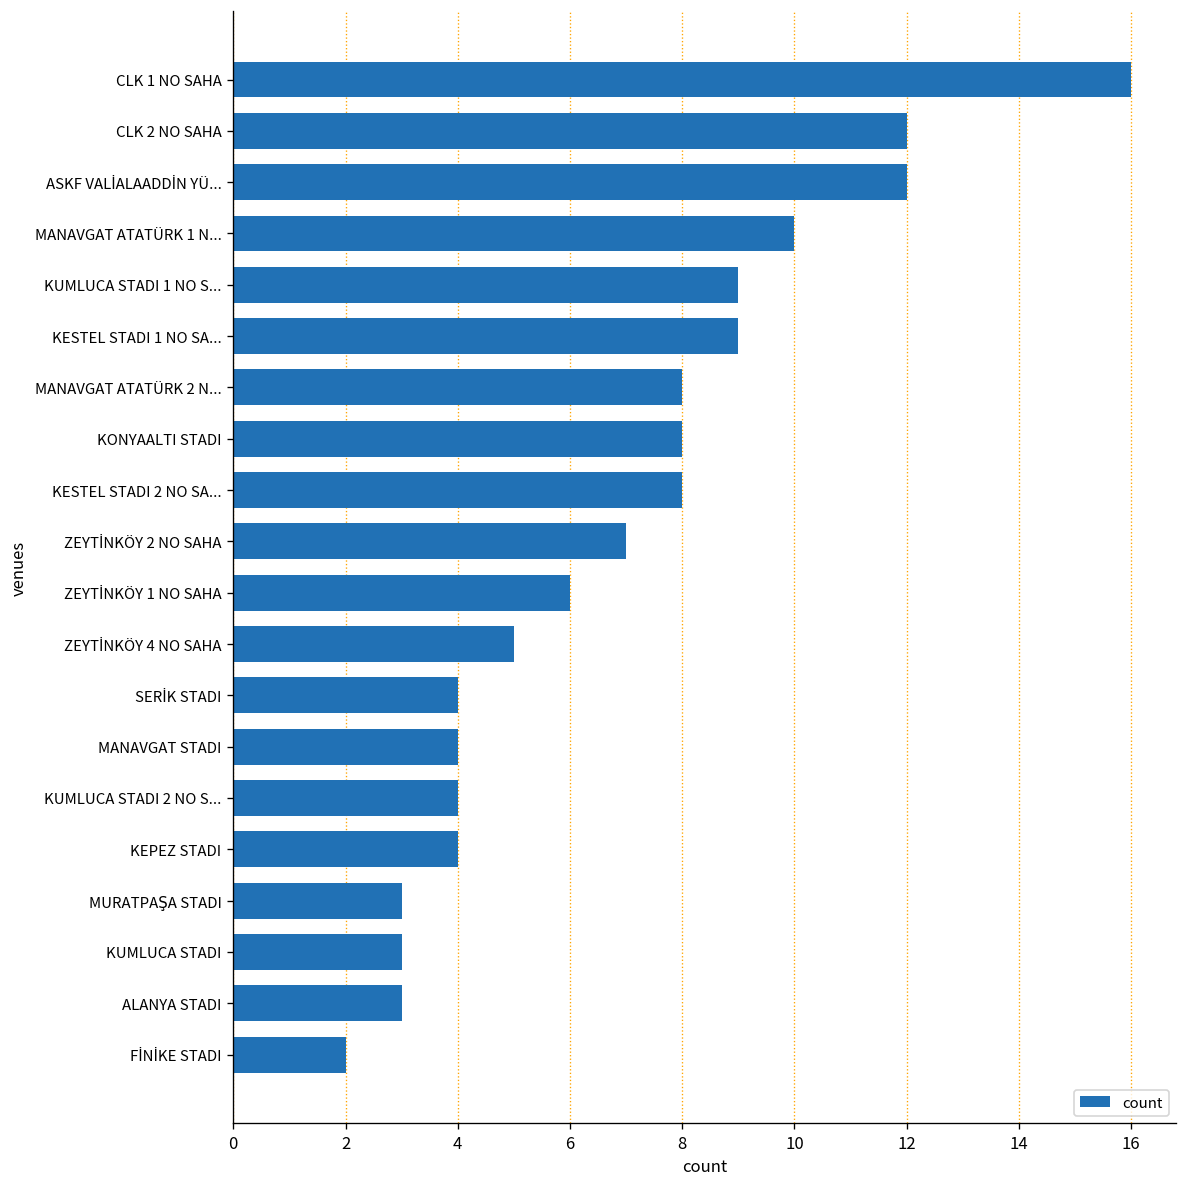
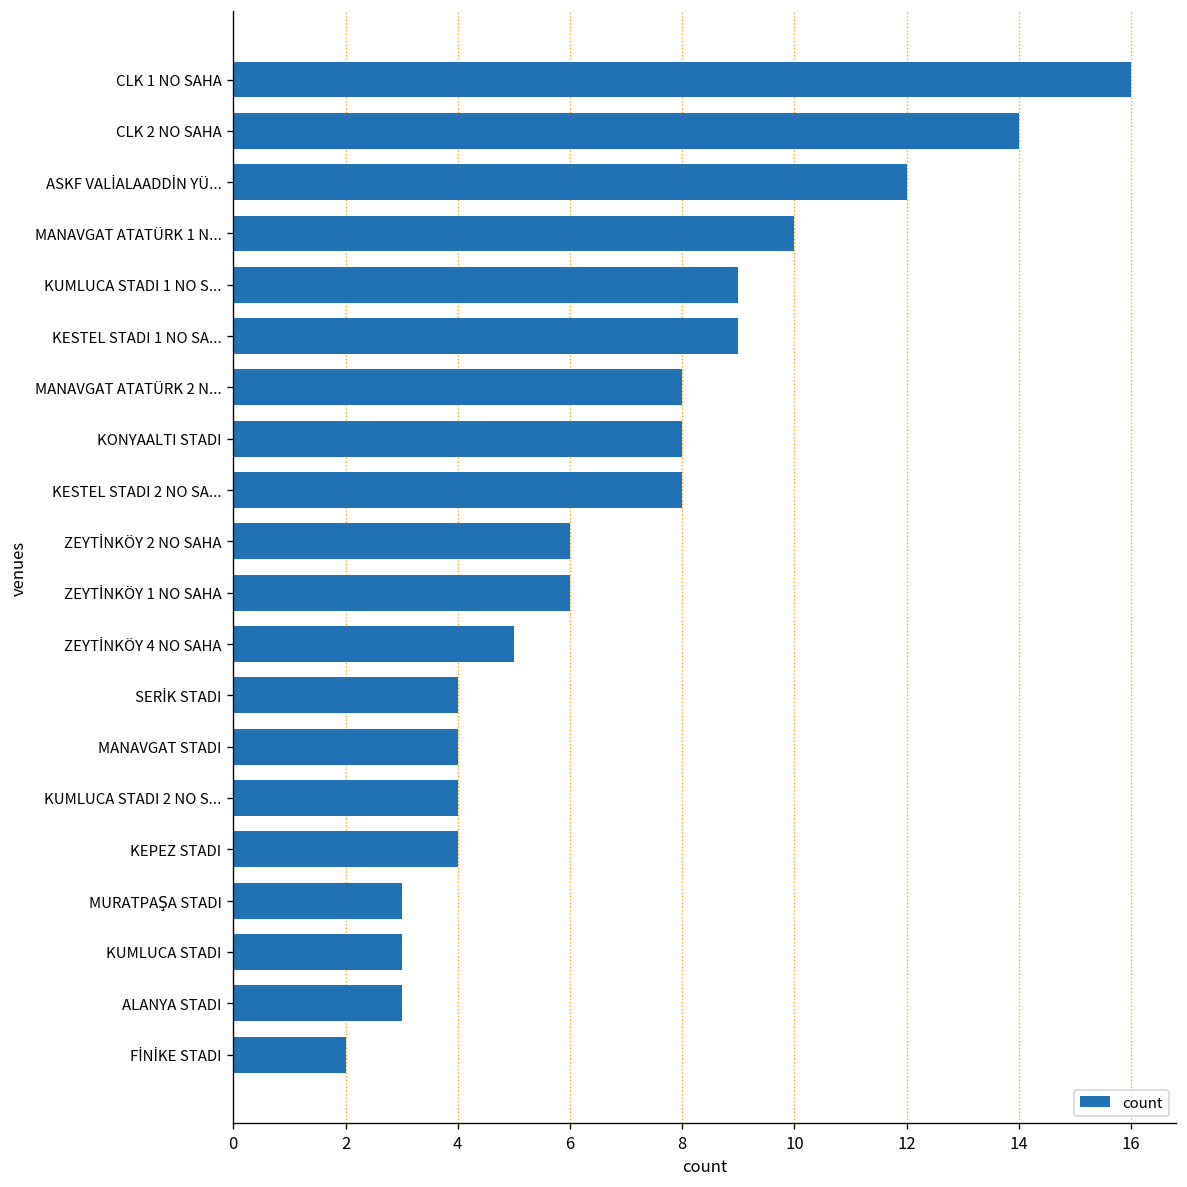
CLK 2 NO SAHA: 12 -> 14
ZEYTİNKÖY 2 NO SAHA: 7 -> 6
